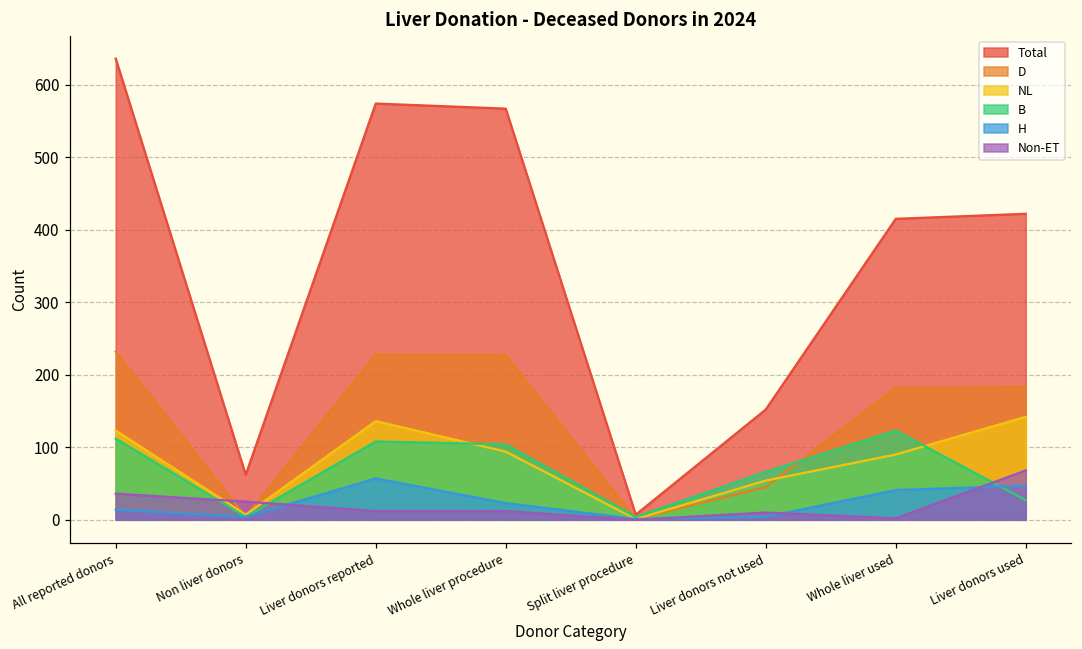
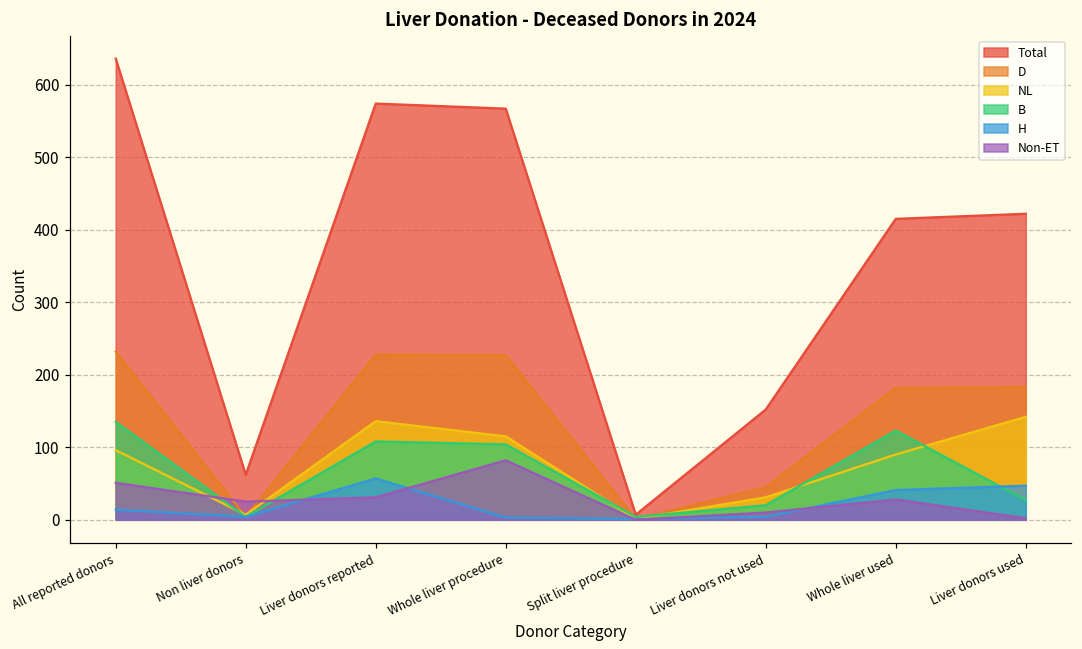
NL, All reported donors: 120 -> 100
B, All reported donors: 110 -> 140
Non-ET, All reported donors: 40 -> 50
Non-ET, Liver donors reported: 10 -> 30
NL, Whole liver procedure: 90 -> 120
H, Whole liver procedure: 20 -> 0
Non-ET, Whole liver procedure: 10 -> 80
NL, Liver donors not used: 50 -> 30
B, Liver donors not used: 70 -> 20
Non-ET, Whole liver used: 0 -> 30
Non-ET, Liver donors used: 70 -> 0
